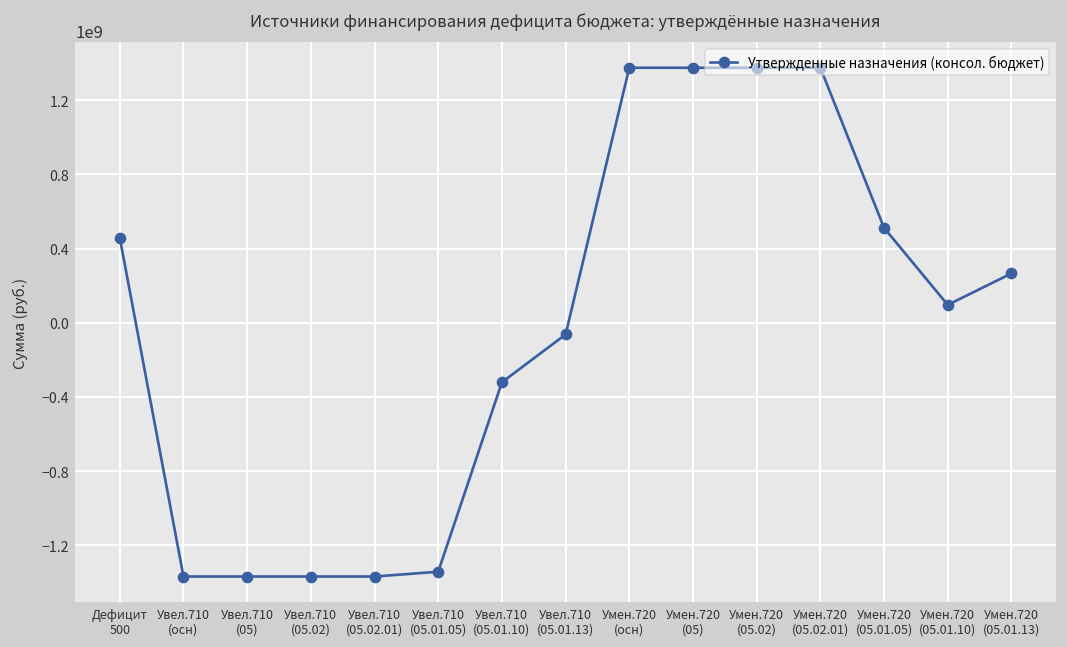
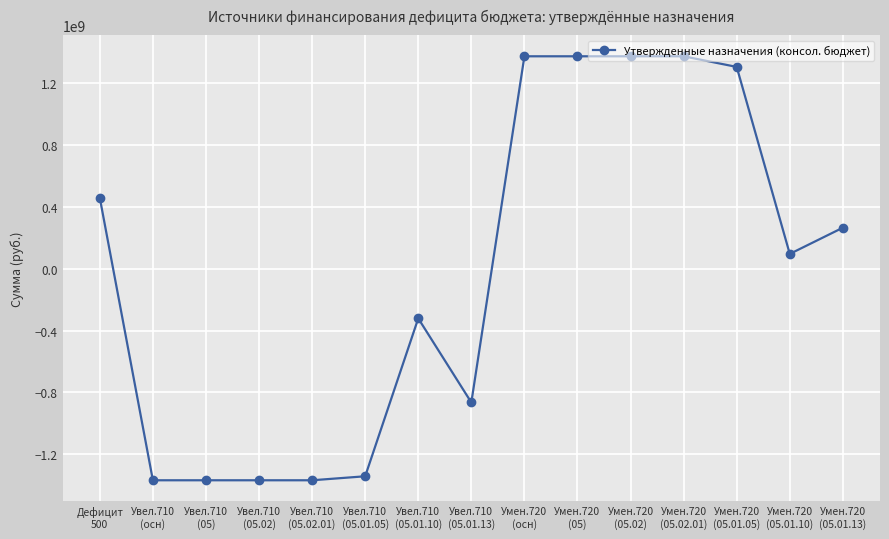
Увел.710 (05.01.13): -60000000 -> -860000000
Умен.720 (05.01.05): 510000000 -> 1310000000
